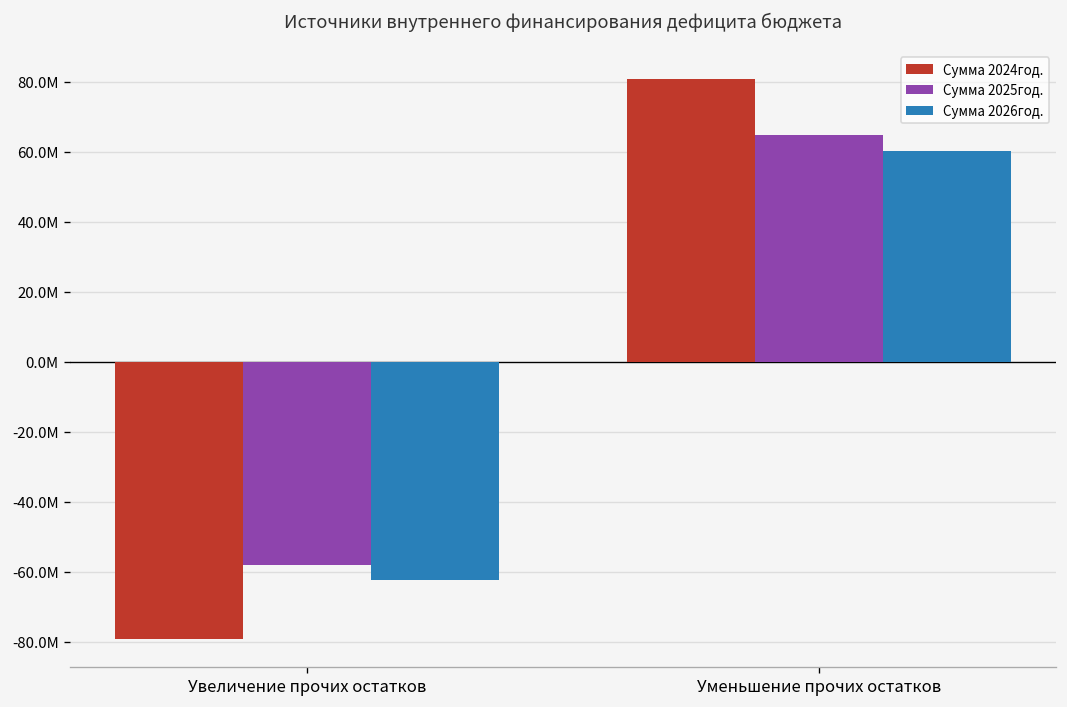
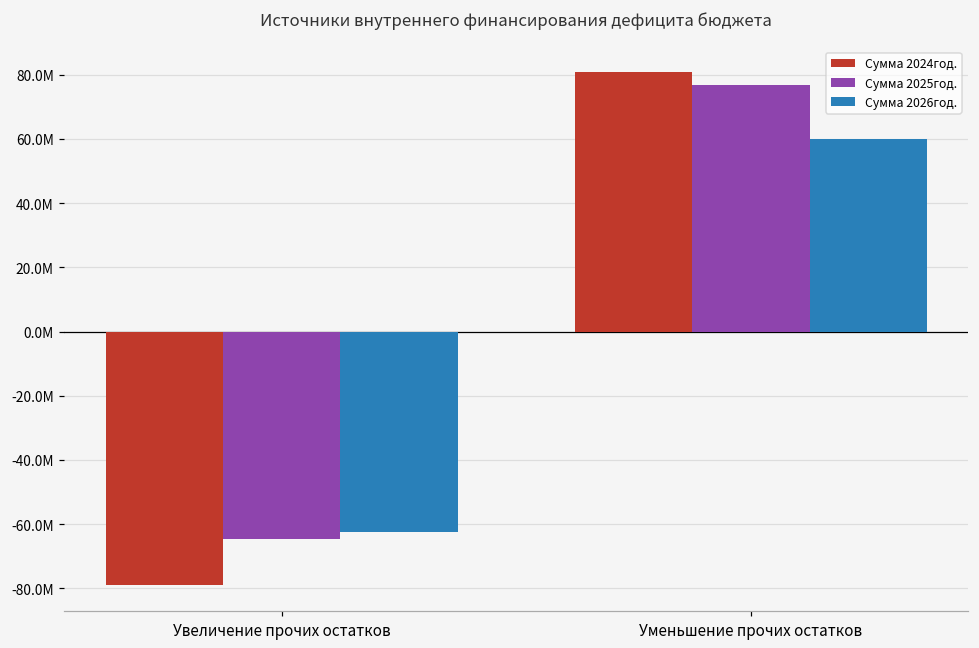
Сумма 2025год., Увеличение прочих остатков: -58000000 -> -65000000
Сумма 2025год., Уменьшение прочих остатков: 65000000 -> 77000000
